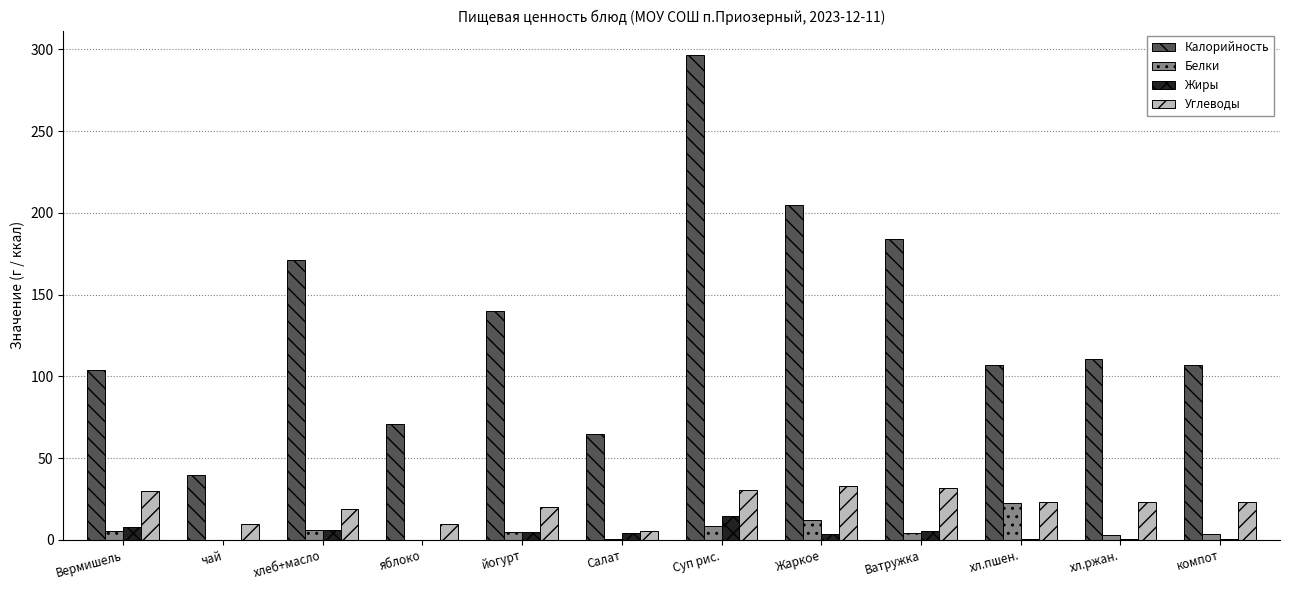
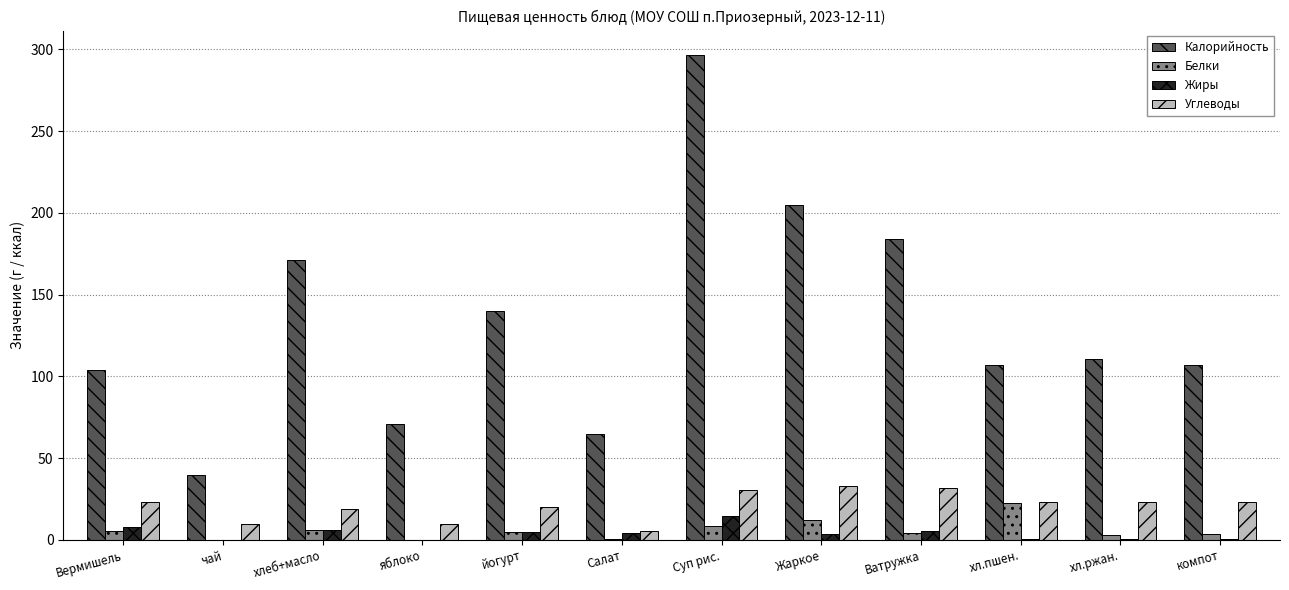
Углеводы, Вермишель: 30 -> 23
